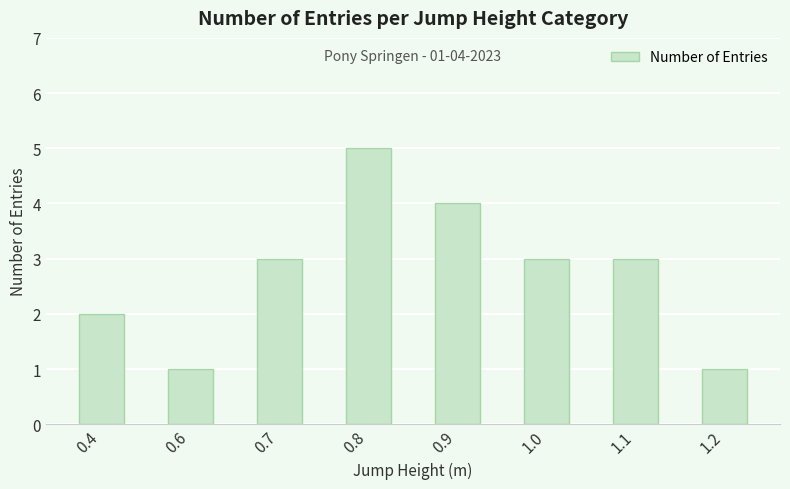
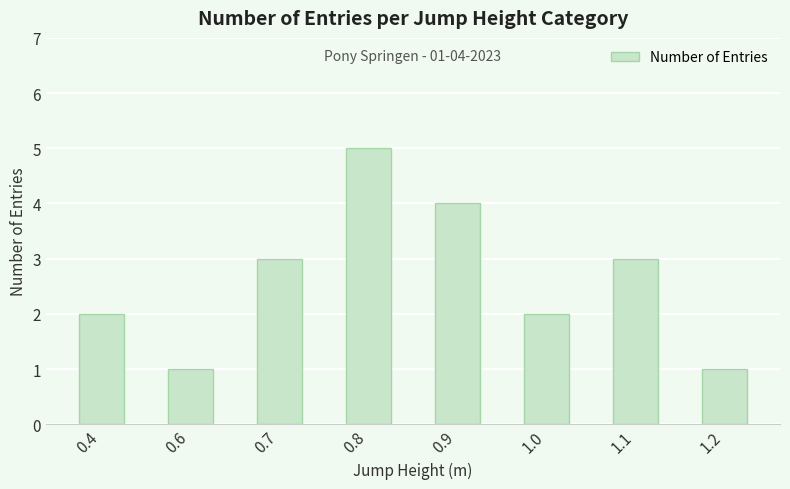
1.0: 3 -> 2
